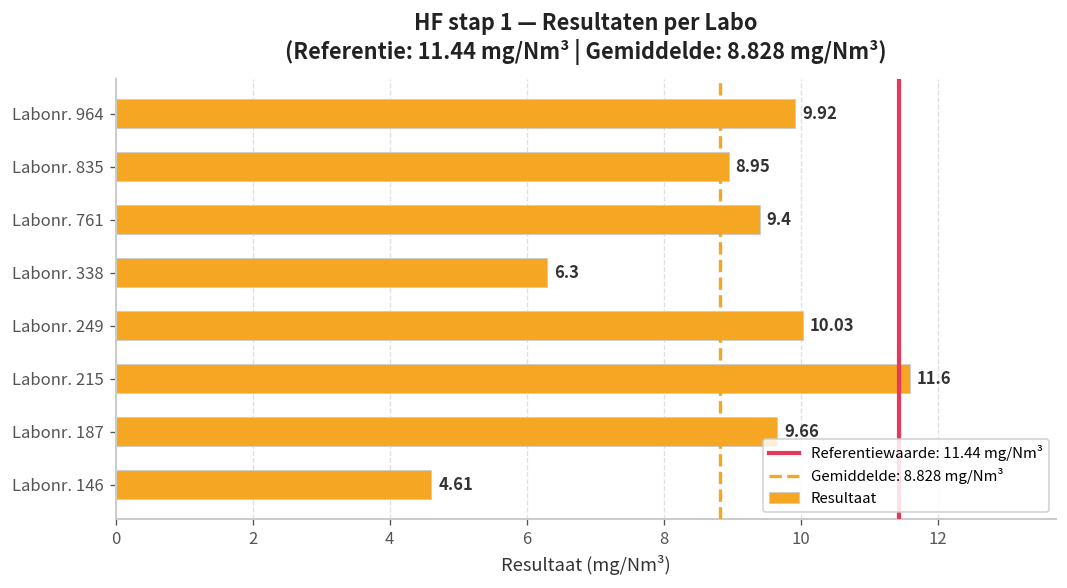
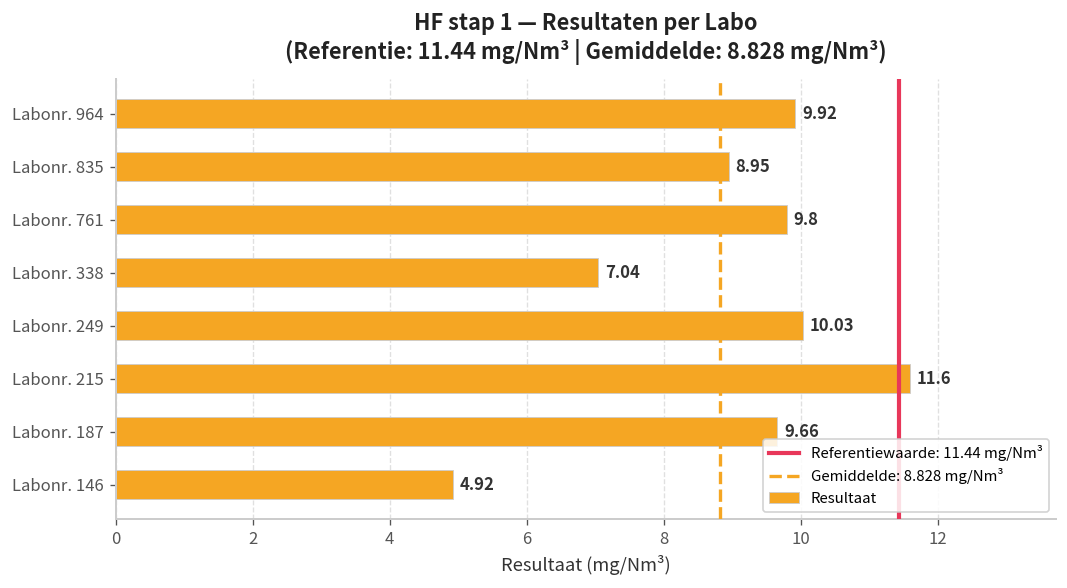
Labonr. 761: 9.4 -> 9.8
Labonr. 338: 6.3 -> 7.04
Labonr. 146: 4.61 -> 4.92
